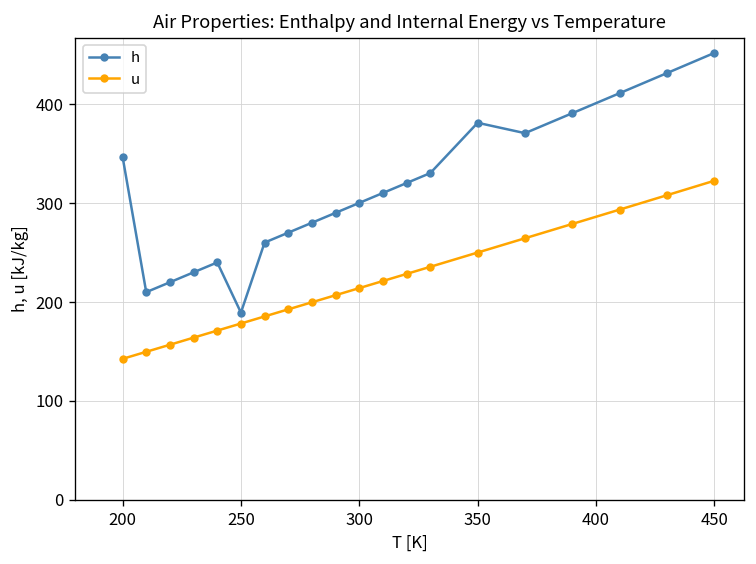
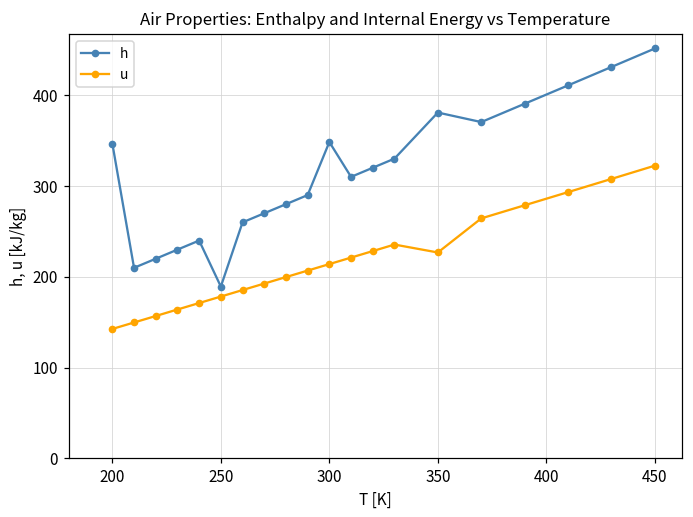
h, 300: 300 -> 350
u, 350: 250 -> 230
